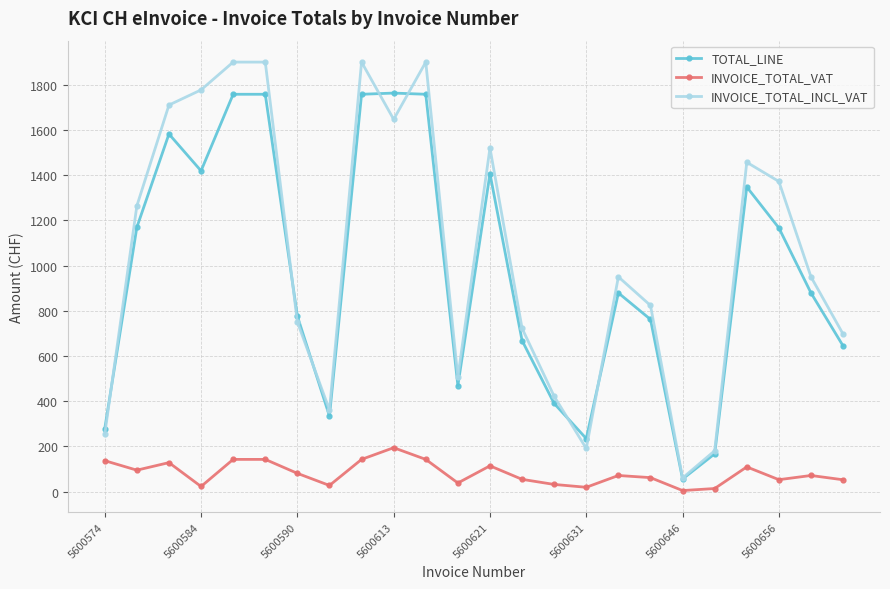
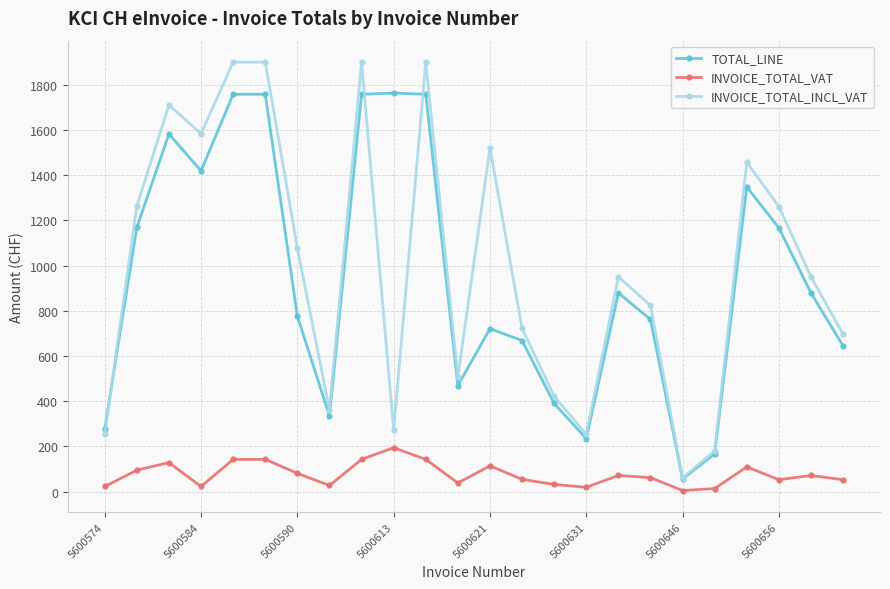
INVOICE_TOTAL_VAT, 5600574: 140 -> 20
INVOICE_TOTAL_INCL_VAT, 5600584: 1780 -> 1580
INVOICE_TOTAL_INCL_VAT, 5600590: 750 -> 1080
INVOICE_TOTAL_INCL_VAT, 5600613: 1650 -> 270
TOTAL_LINE, 5600621: 1410 -> 720
INVOICE_TOTAL_INCL_VAT, 5600631: 190 -> 250
INVOICE_TOTAL_INCL_VAT, 5600656: 1370 -> 1260
